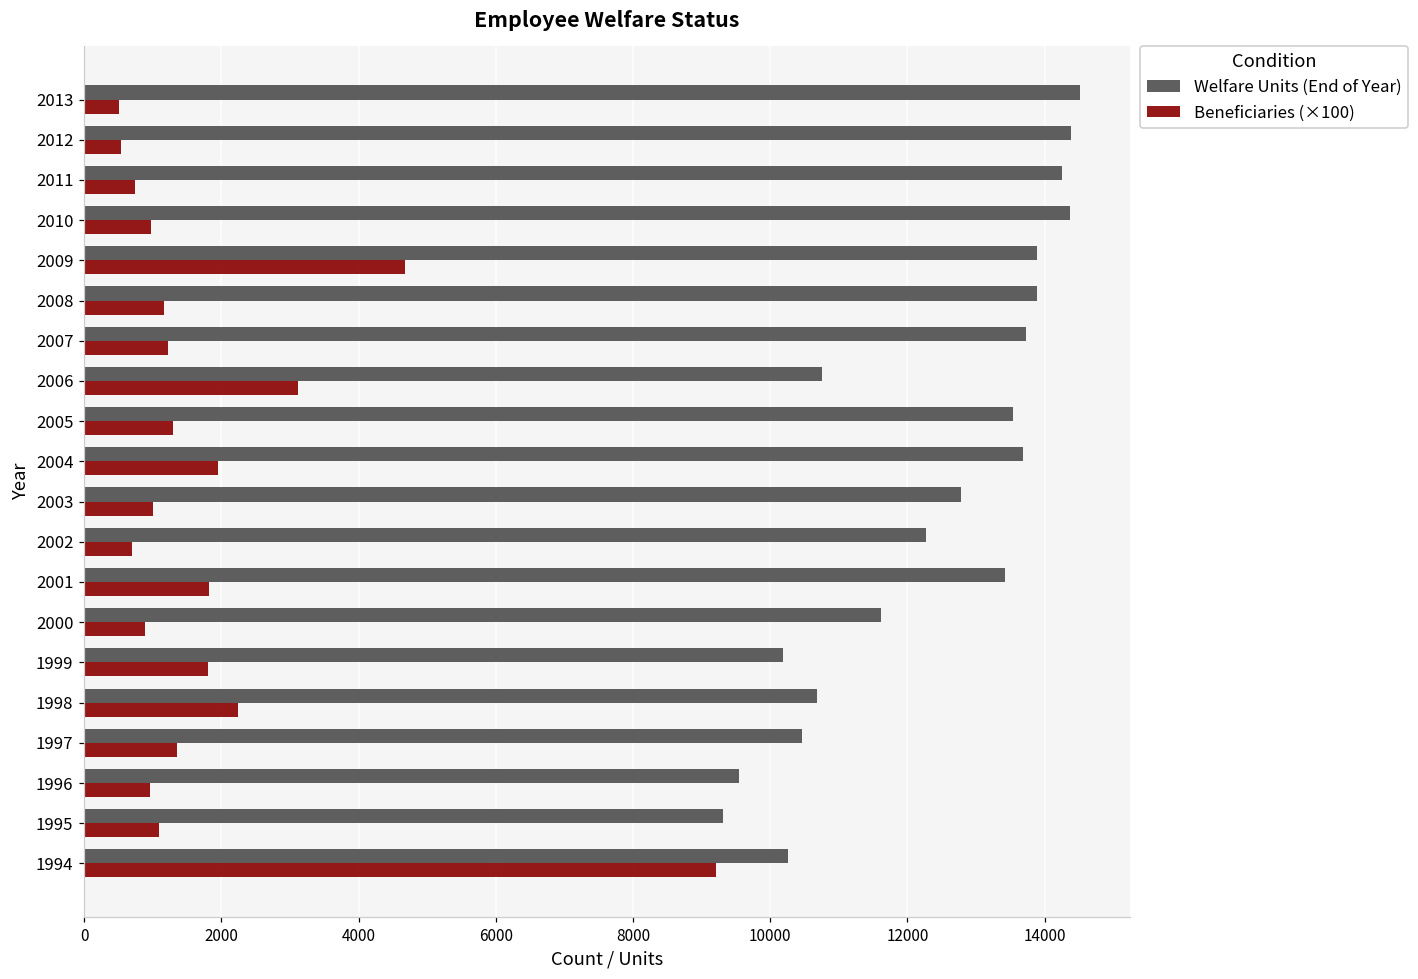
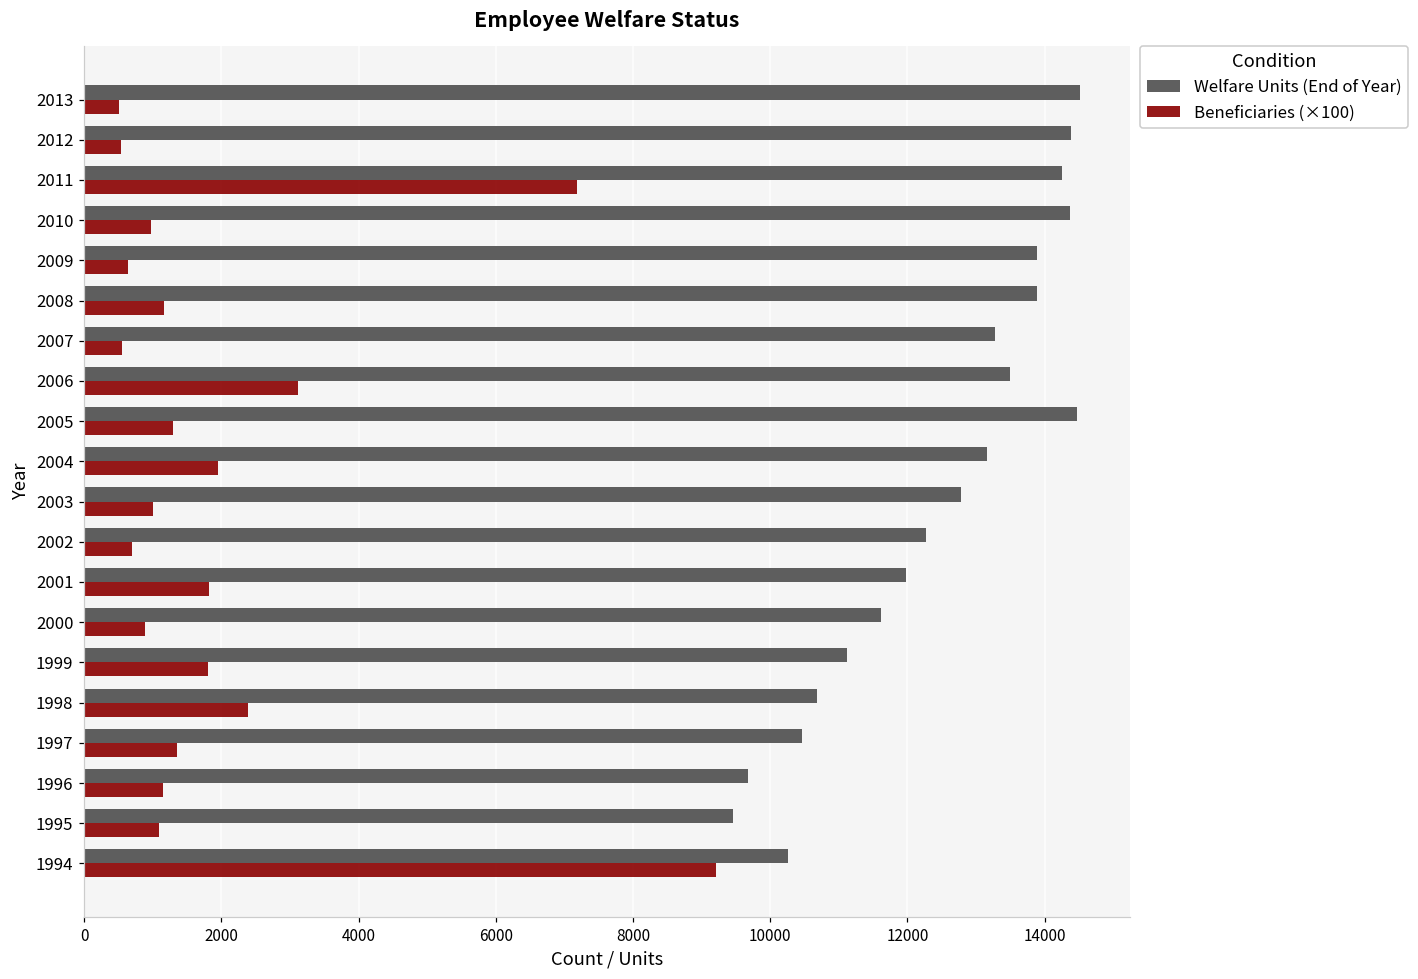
Beneficiaries (×100), 2011: 700 -> 7200
Beneficiaries (×100), 2009: 4700 -> 600
Welfare Units (End of Year), 2007: 13700 -> 13300
Beneficiaries (×100), 2007: 1200 -> 600
Welfare Units (End of Year), 2006: 10800 -> 13500
Welfare Units (End of Year), 2005: 13500 -> 14500
Welfare Units (End of Year), 2004: 13700 -> 13200
Welfare Units (End of Year), 2001: 13400 -> 12000
Welfare Units (End of Year), 1999: 10200 -> 11100
Beneficiaries (×100), 1998: 2200 -> 2400
Welfare Units (End of Year), 1996: 9500 -> 9700
Beneficiaries (×100), 1996: 1000 -> 1100
Welfare Units (End of Year), 1995: 9300 -> 9500
